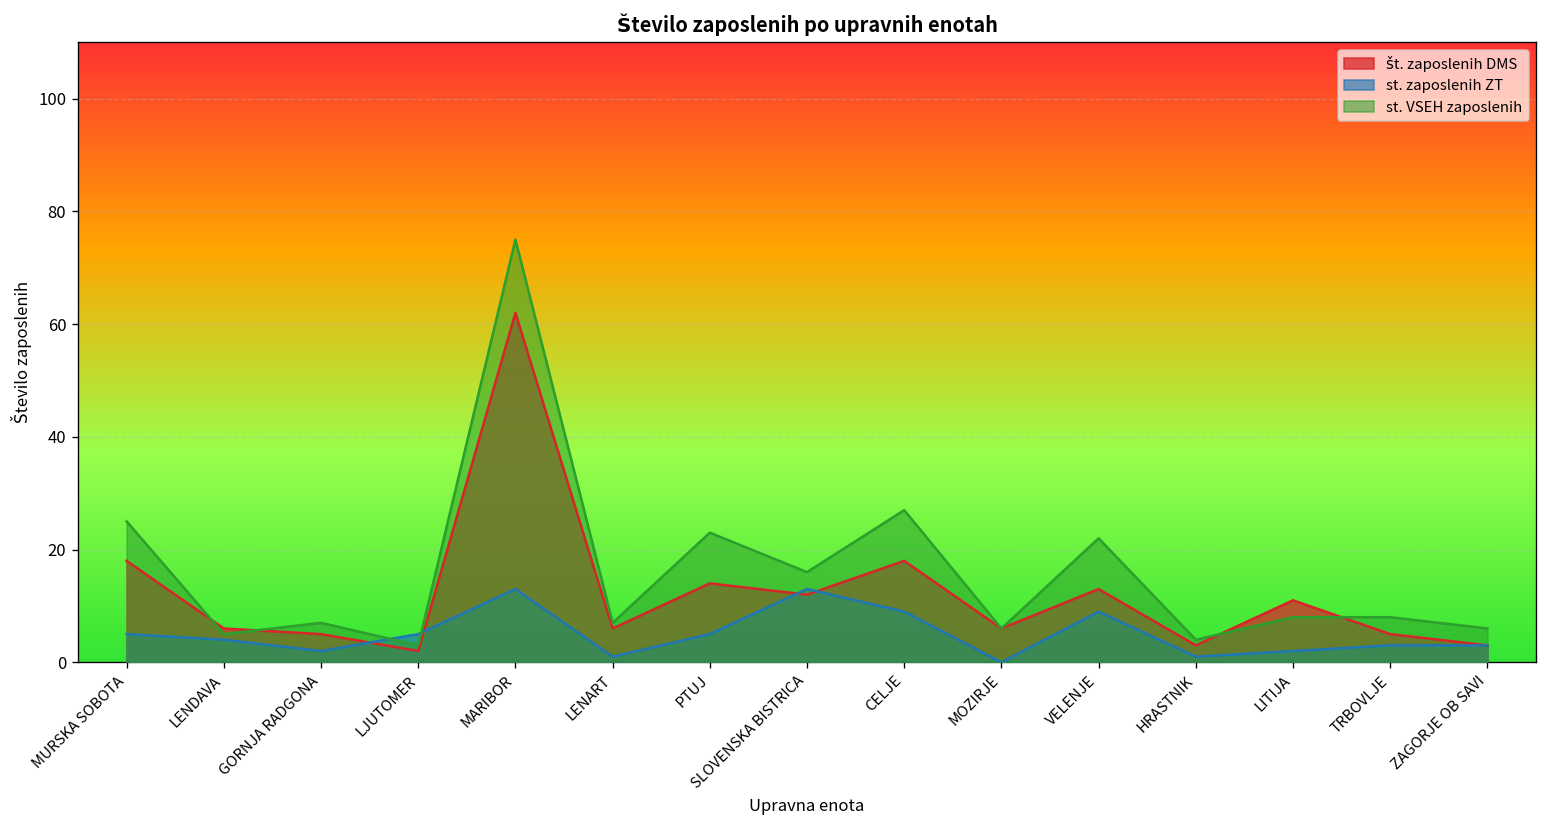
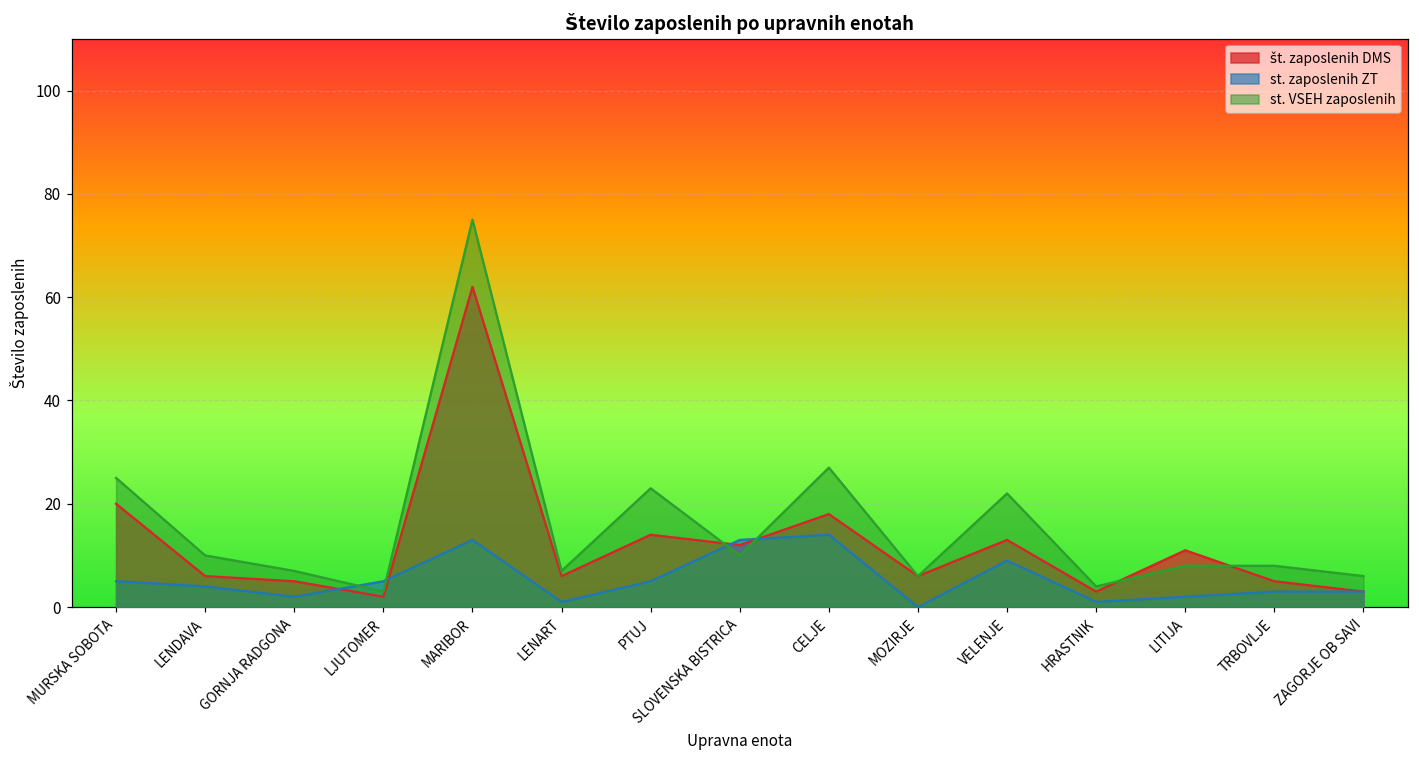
št. zaposlenih DMS, MURSKA SOBOTA: 18 -> 20
st. VSEH zaposlenih, LENDAVA: 5 -> 10
st. VSEH zaposlenih, SLOVENSKA BISTRICA: 16 -> 10
st. zaposlenih ZT, CELJE: 9 -> 14
